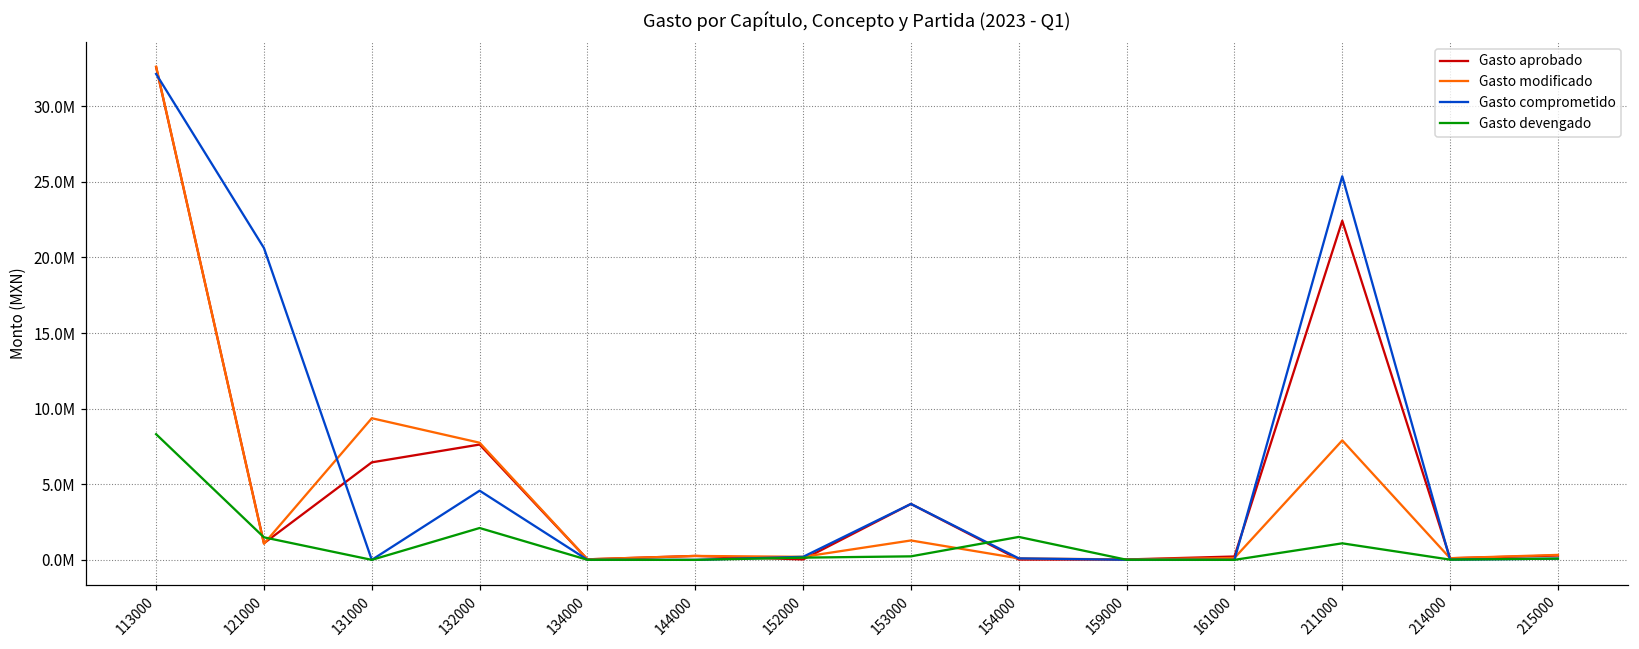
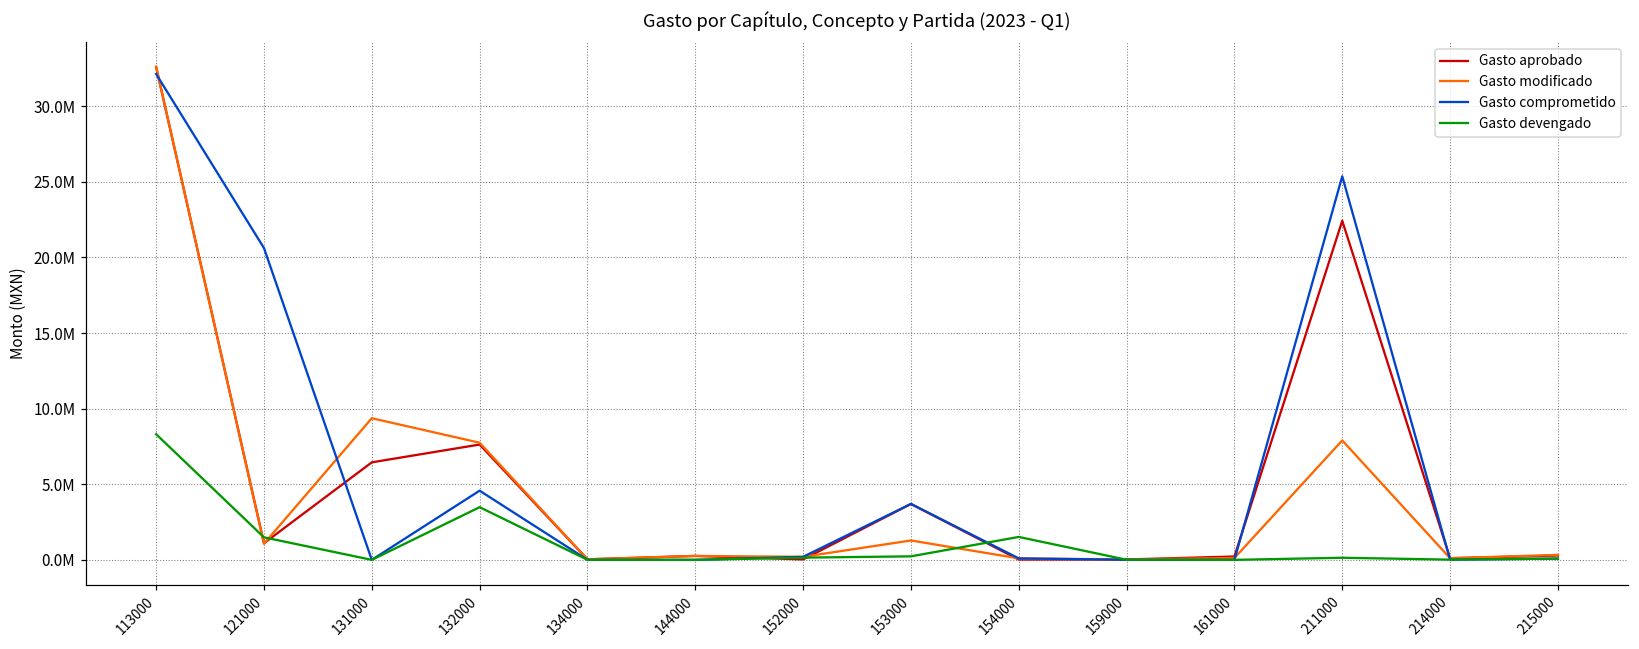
Gasto devengado, 132000: 2100000 -> 3500000
Gasto devengado, 211000: 1100000 -> 100000
